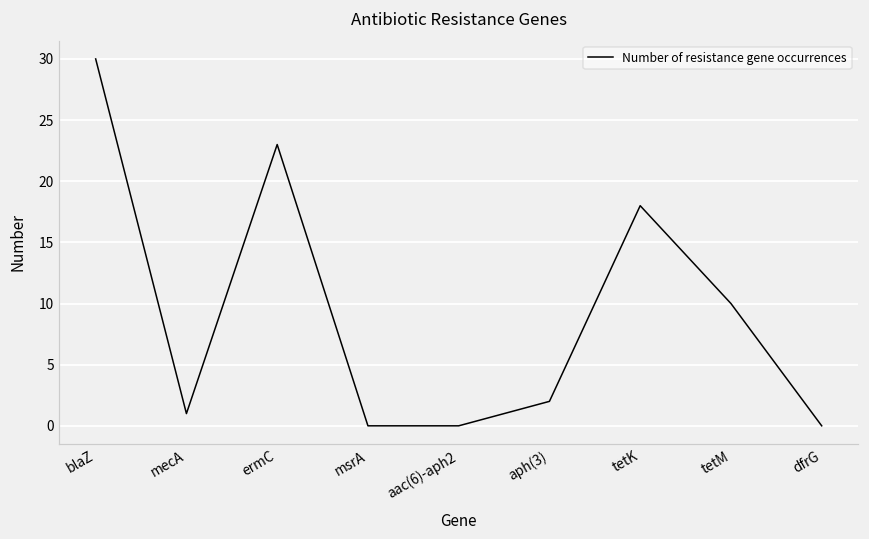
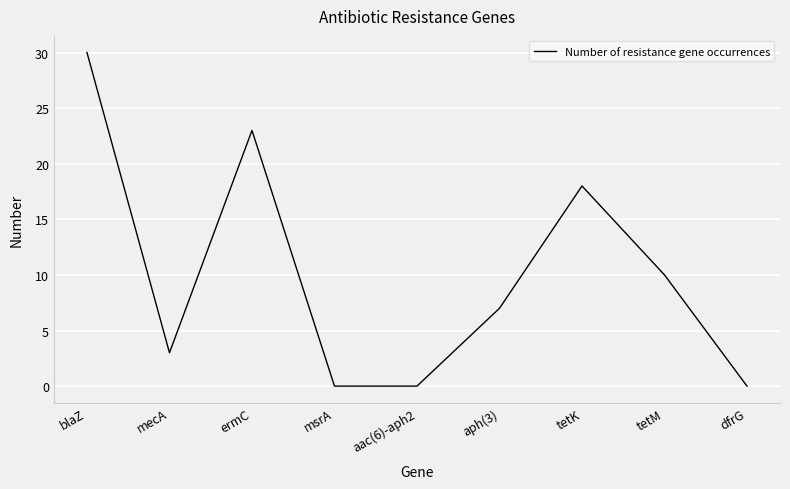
mecA: 1 -> 3
aph(3): 2 -> 7
